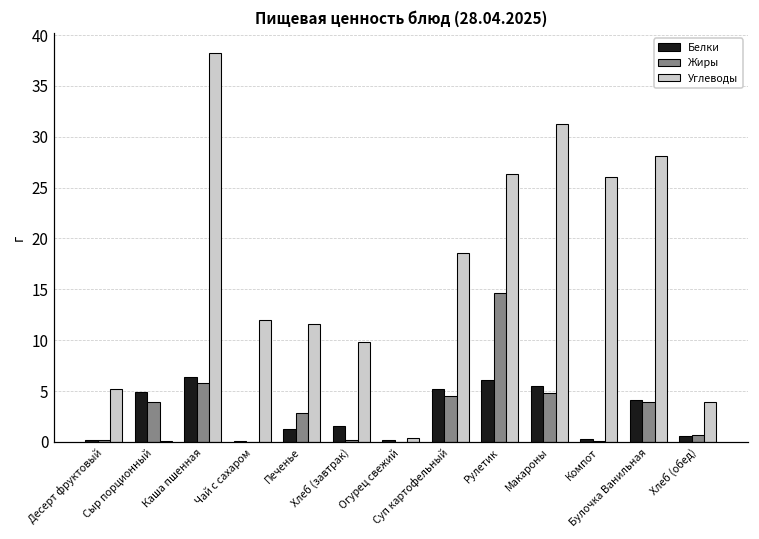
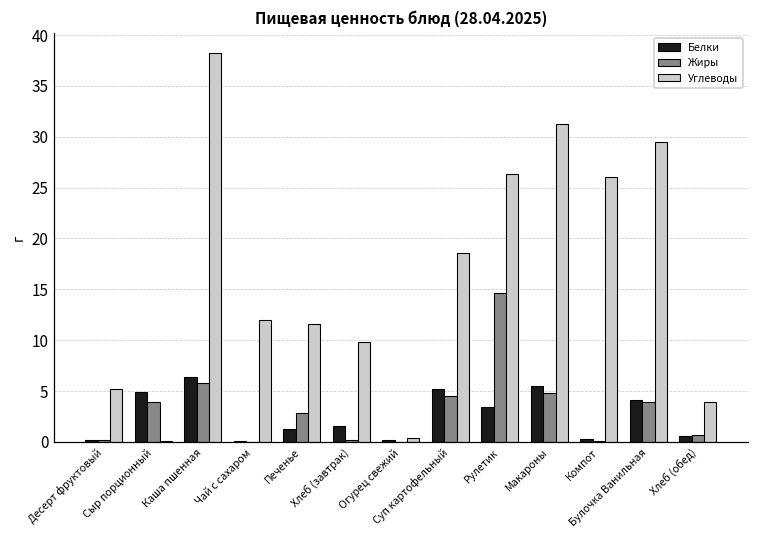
Белки, Рулетик: 6 -> 3
Углеводы, Булочка Ванильная: 28 -> 30
